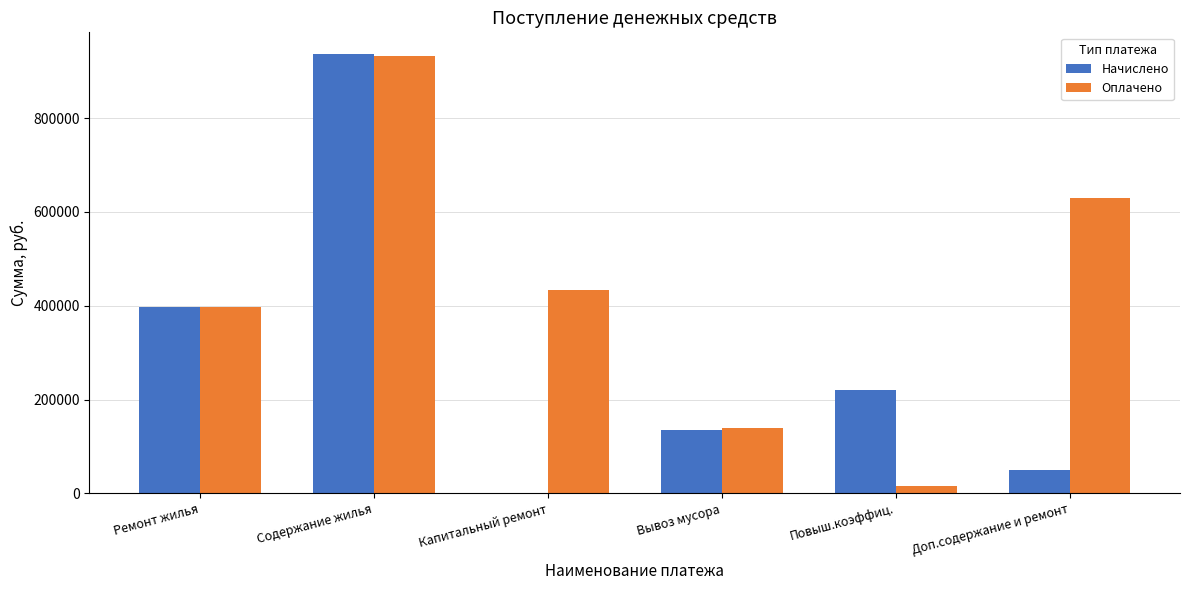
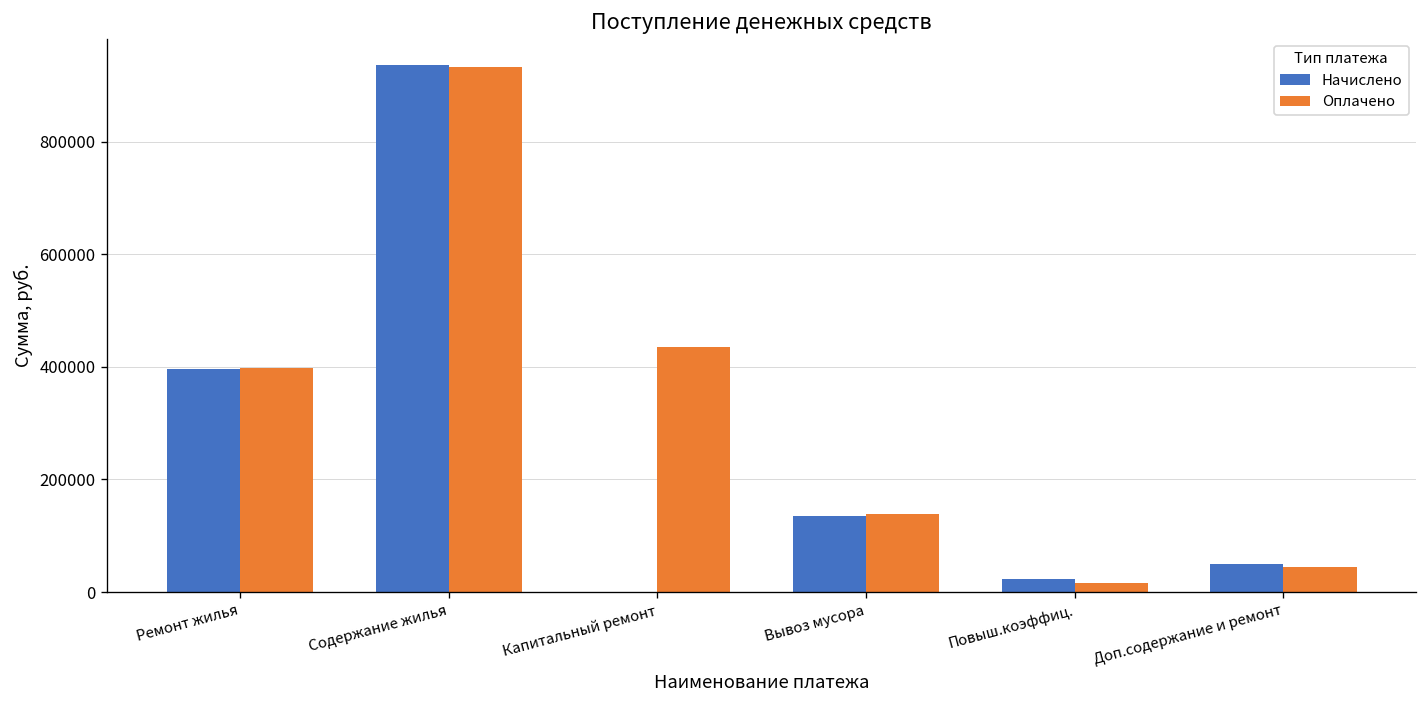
Начислено, Повыш.коэффиц.: 220000 -> 20000
Оплачено, Доп.содержание и ремонт: 630000 -> 50000
